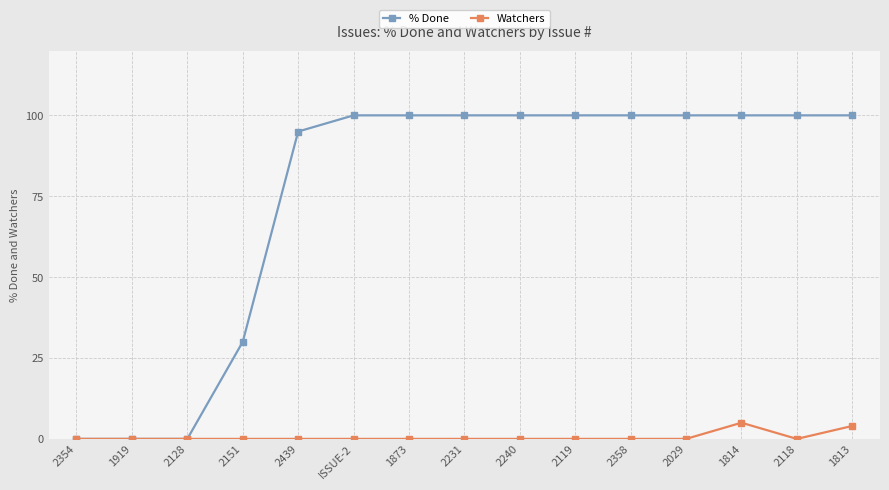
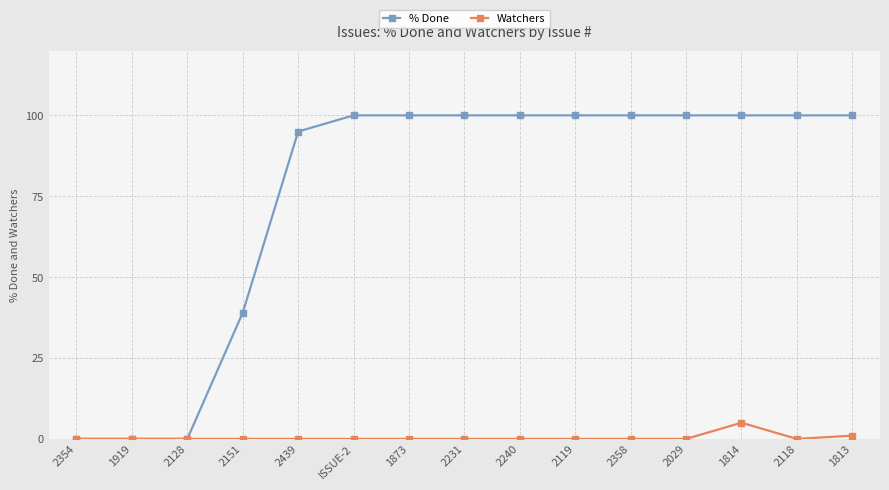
% Done, 2151: 30 -> 39
Watchers, 1813: 4 -> 1
